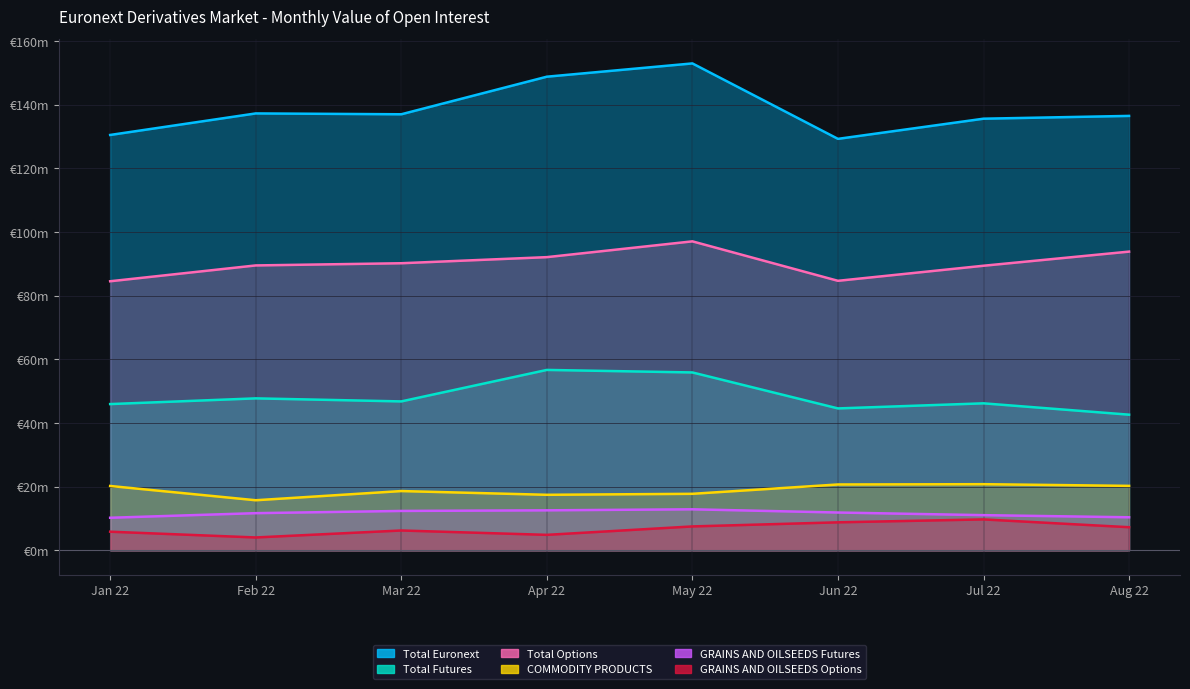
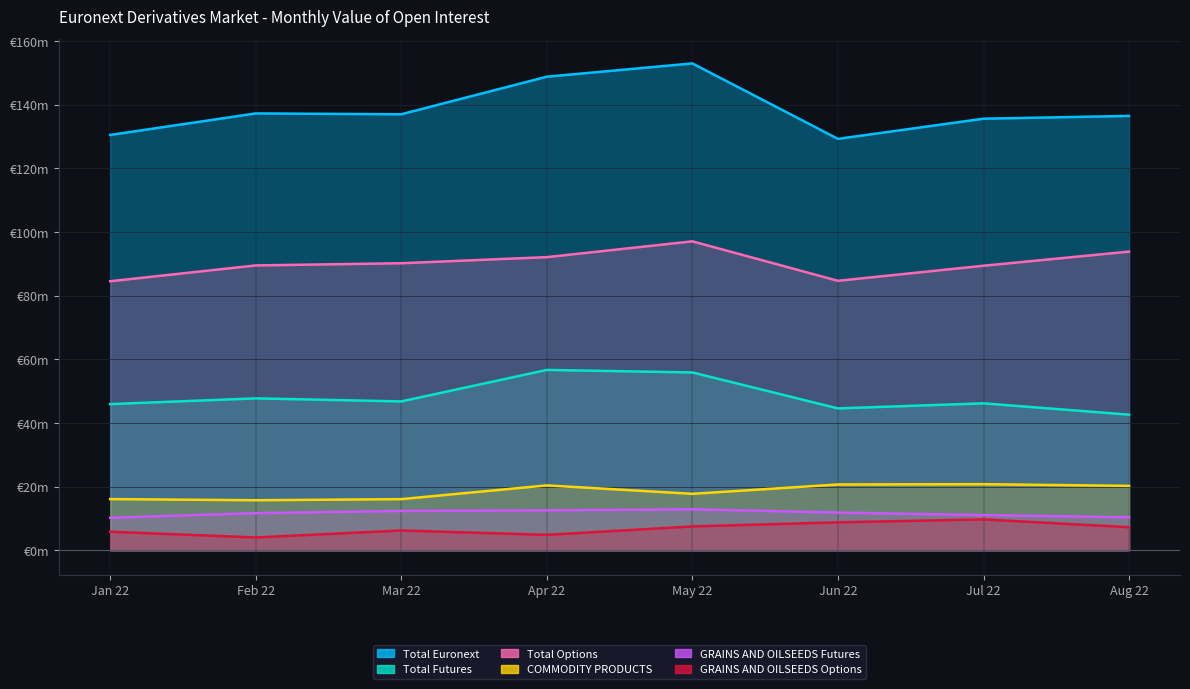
COMMODITY PRODUCTS, Jan 22: €20m -> €16m
COMMODITY PRODUCTS, Mar 22: €19m -> €16m
COMMODITY PRODUCTS, Apr 22: €17m -> €20m
